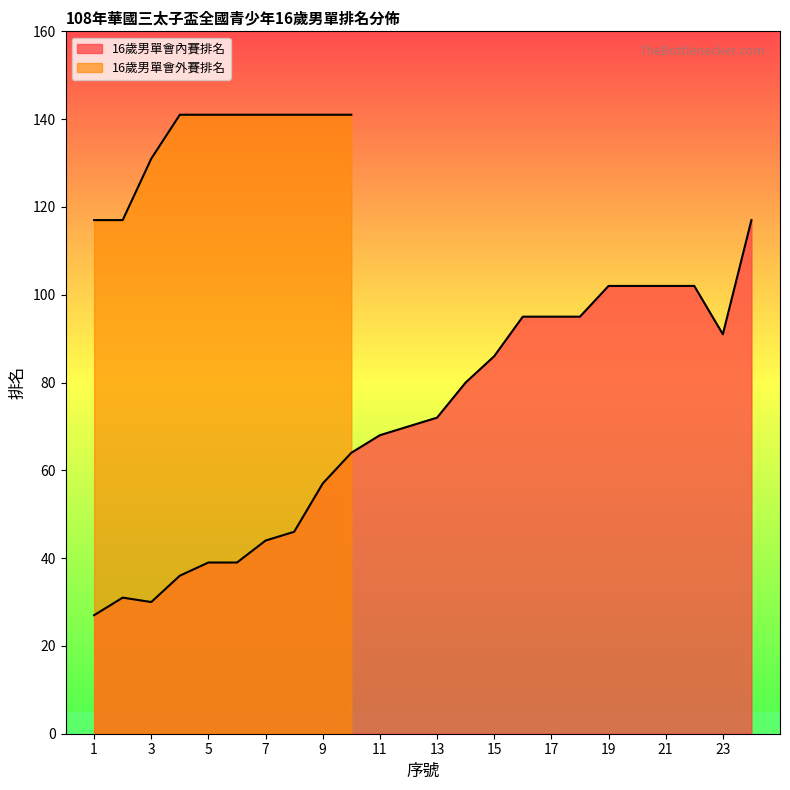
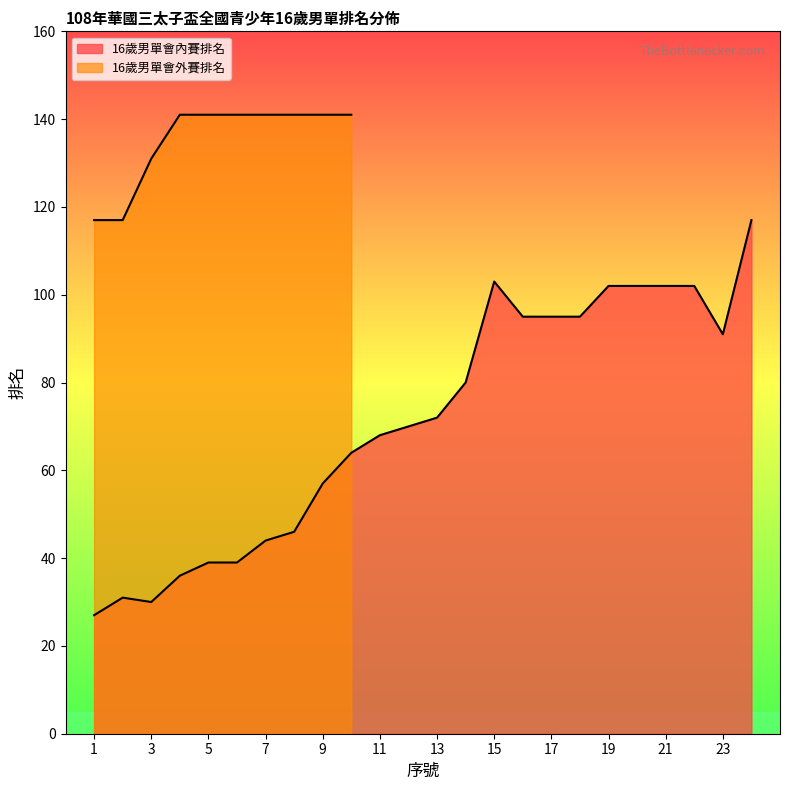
16歲男單會內賽排名, 15: 86 -> 103
